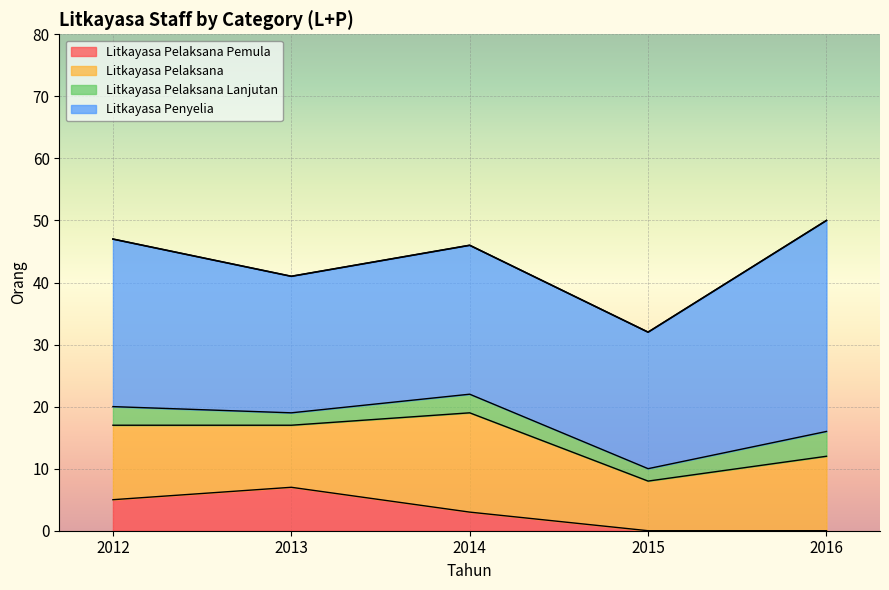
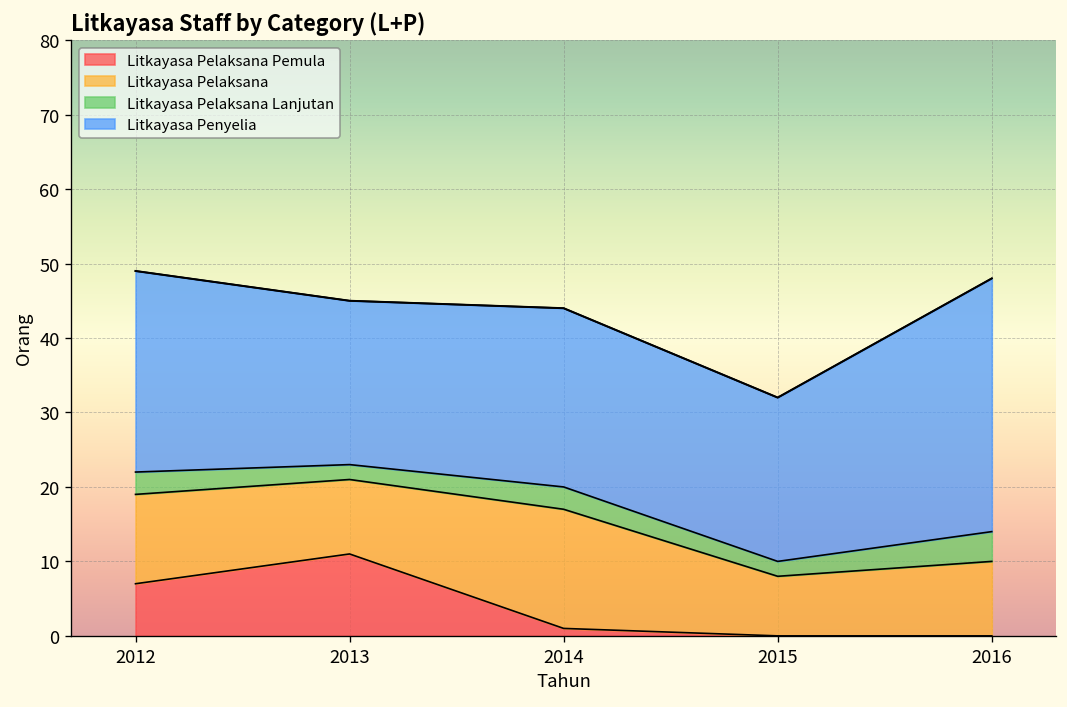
Litkayasa Pelaksana Pemula, 2012: 5 -> 7
Litkayasa Pelaksana Pemula, 2013: 7 -> 11
Litkayasa Pelaksana Pemula, 2014: 3 -> 1
Litkayasa Pelaksana, 2016: 12 -> 10
